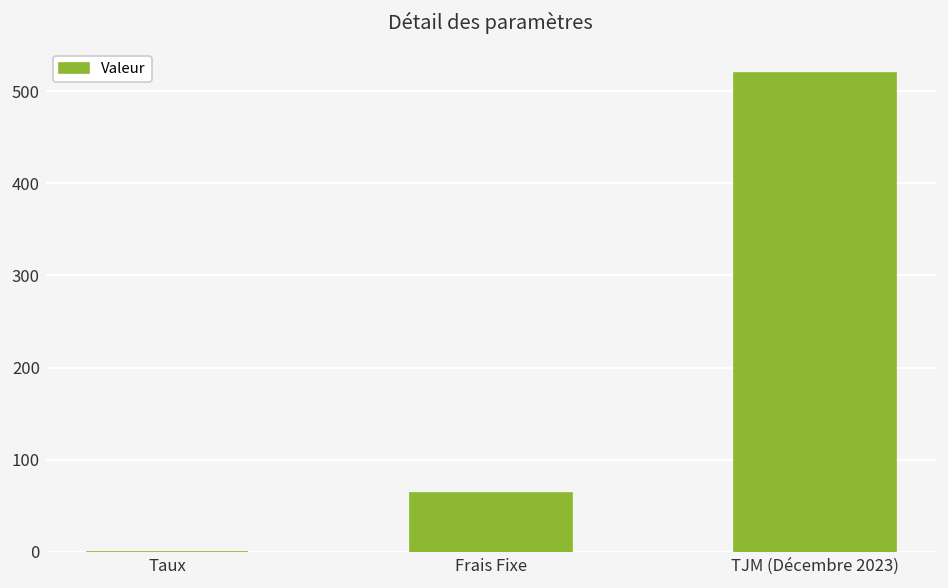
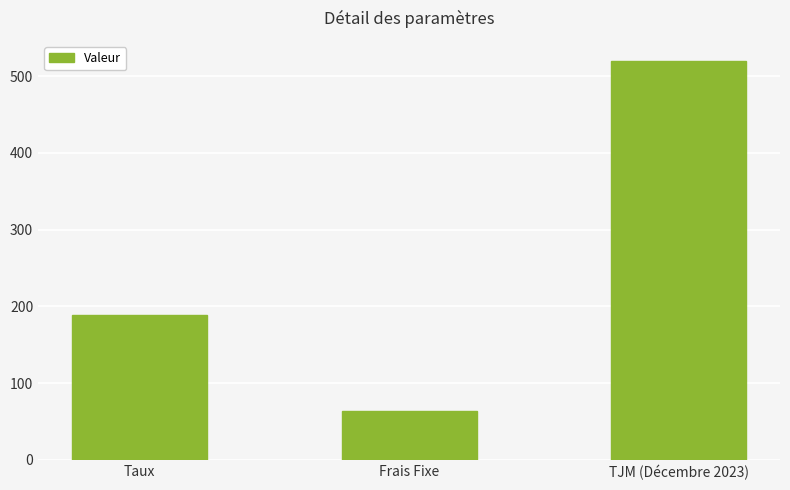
Taux: 0 -> 190
